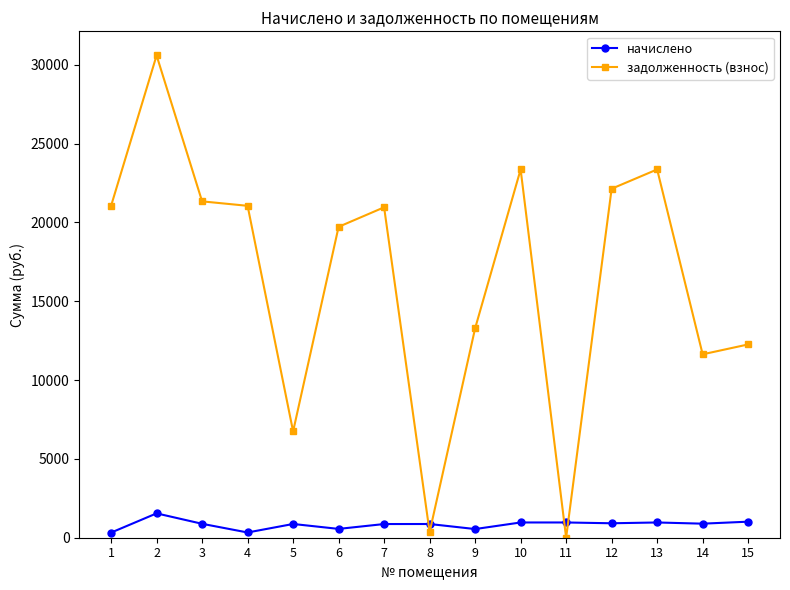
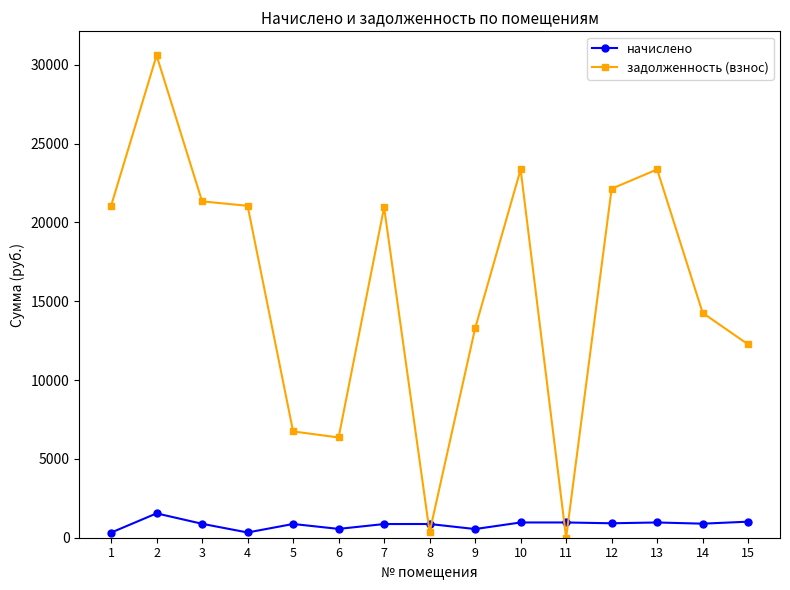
задолженность (взнос), 6: 19700 -> 6400
задолженность (взнос), 14: 11600 -> 14300
